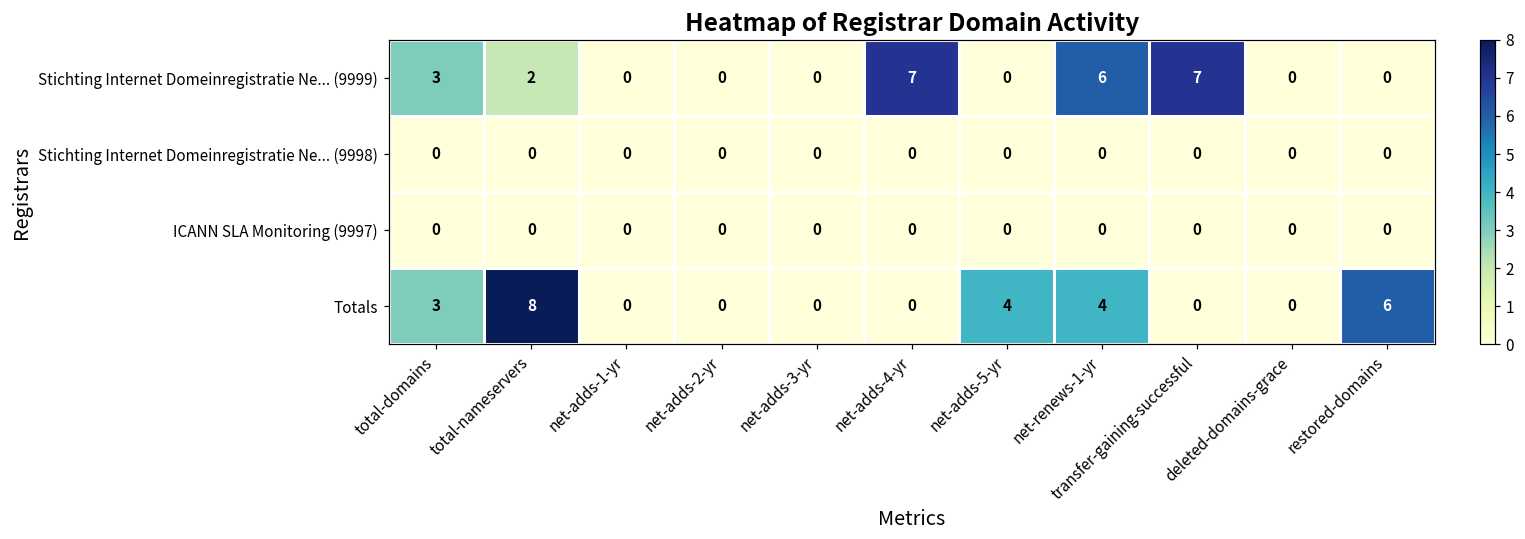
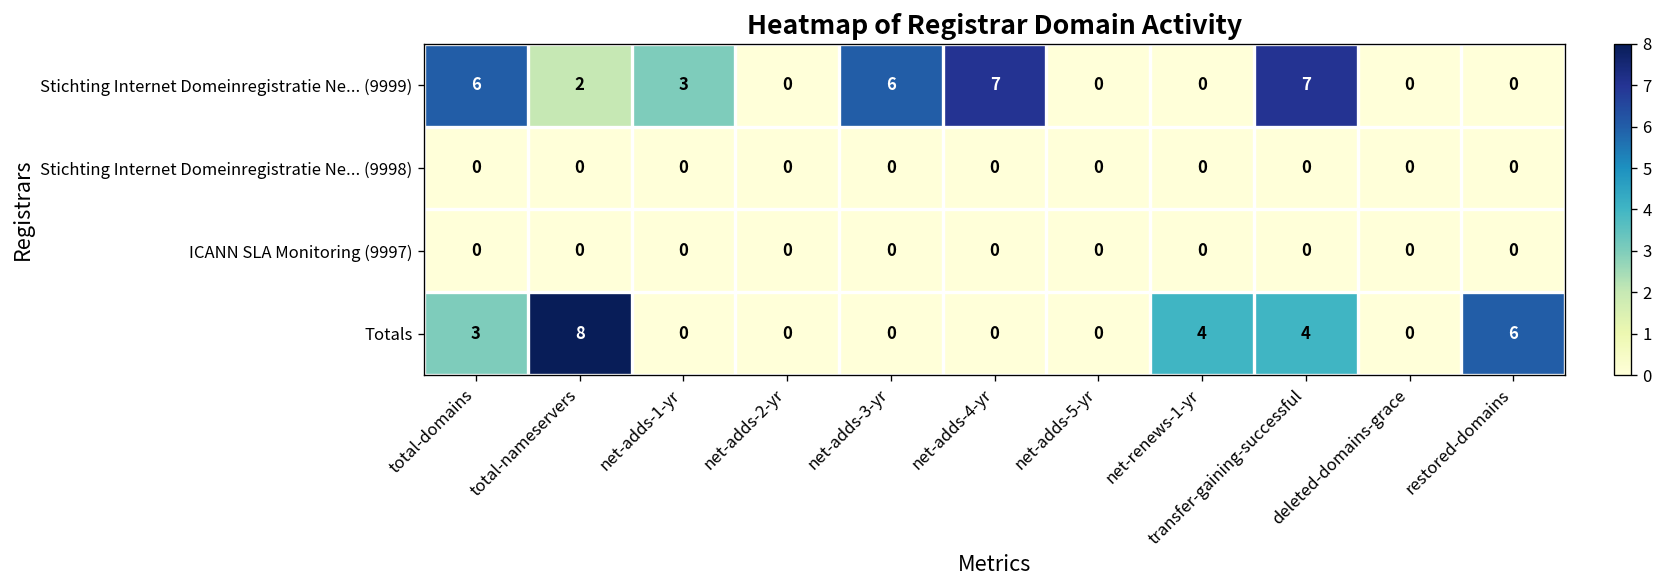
Stichting Internet Domeinregistratie Ne... (9999), total-domains: 3 -> 6
Stichting Internet Domeinregistratie Ne... (9999), net-adds-1-yr: 0 -> 3
Stichting Internet Domeinregistratie Ne... (9999), net-adds-3-yr: 0 -> 6
Stichting Internet Domeinregistratie Ne... (9999), net-renews-1-yr: 6 -> 0
Totals, net-adds-5-yr: 4 -> 0
Totals, transfer-gaining-successful: 0 -> 4
